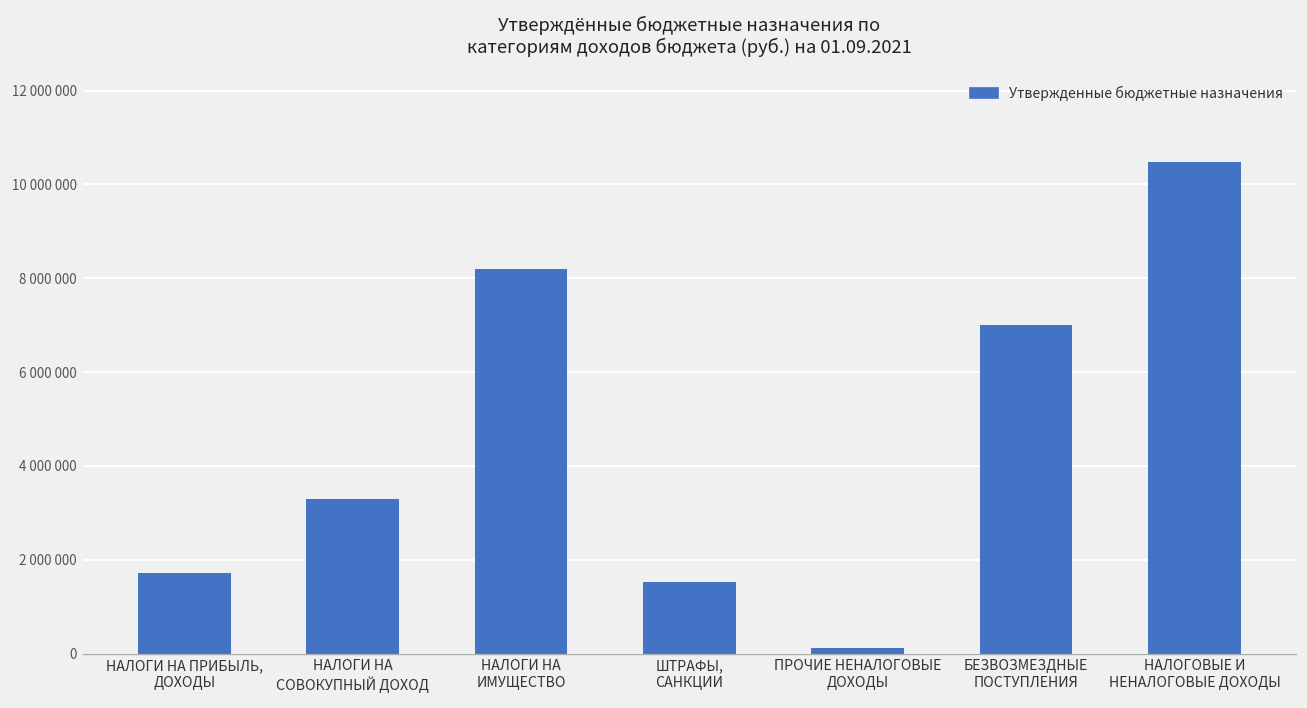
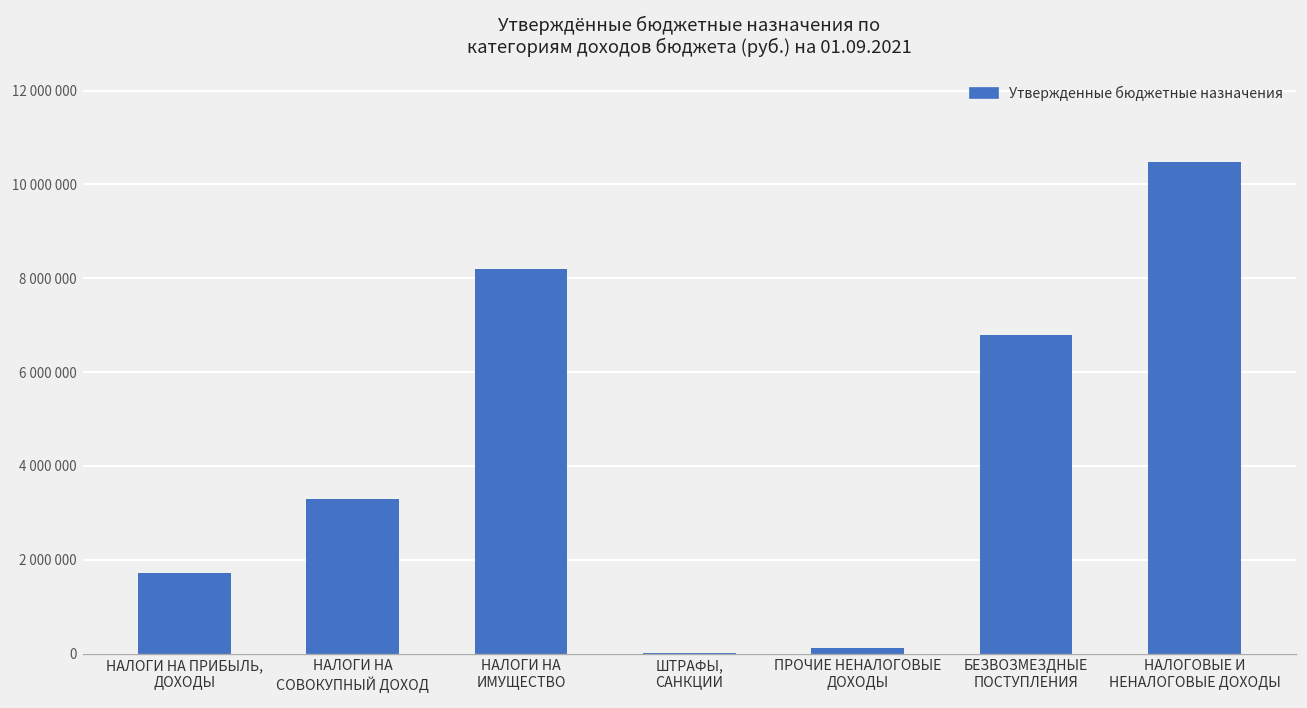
ШТРАФЫ, САНКЦИИ: 1500000 -> 0
БЕЗВОЗМЕЗДНЫЕ ПОСТУПЛЕНИЯ: 7000000 -> 6800000
